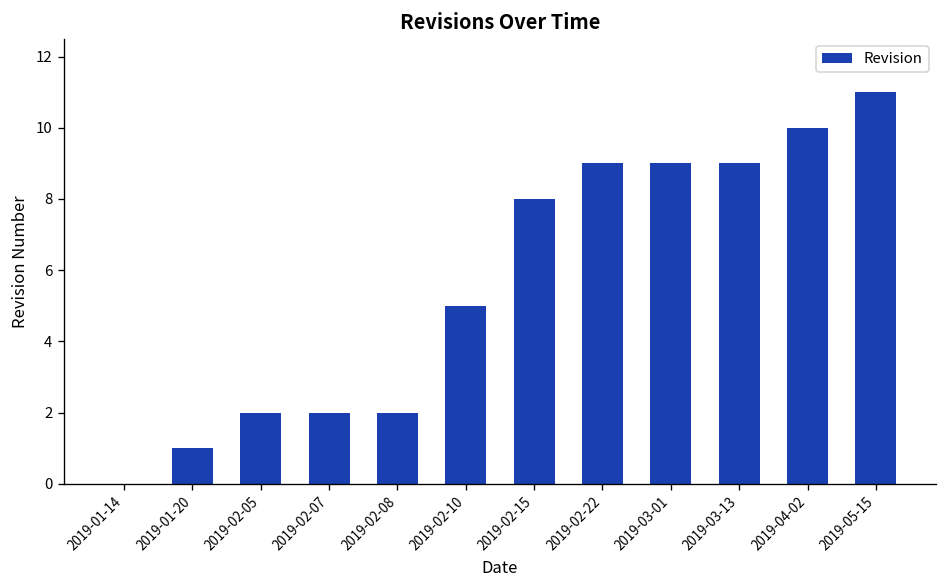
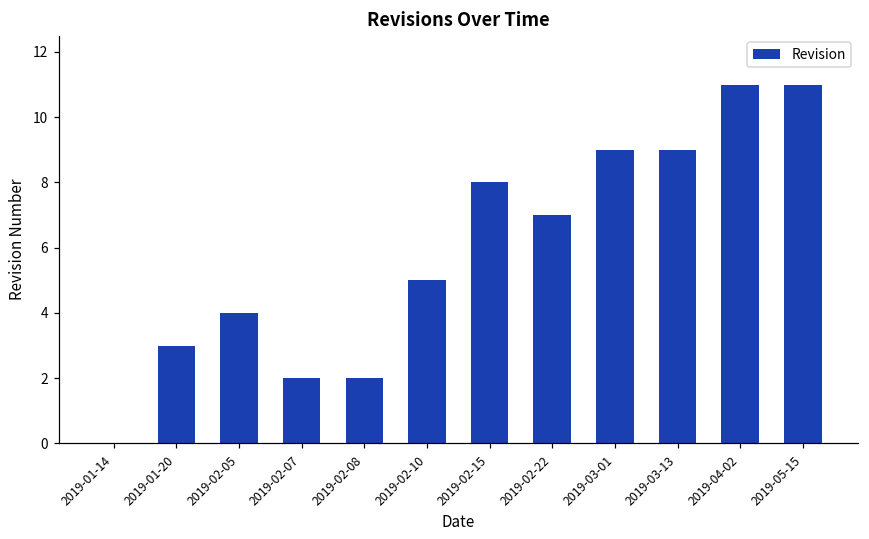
2019-01-20: 1 -> 3
2019-02-05: 2 -> 4
2019-02-22: 9 -> 7
2019-04-02: 10 -> 11
